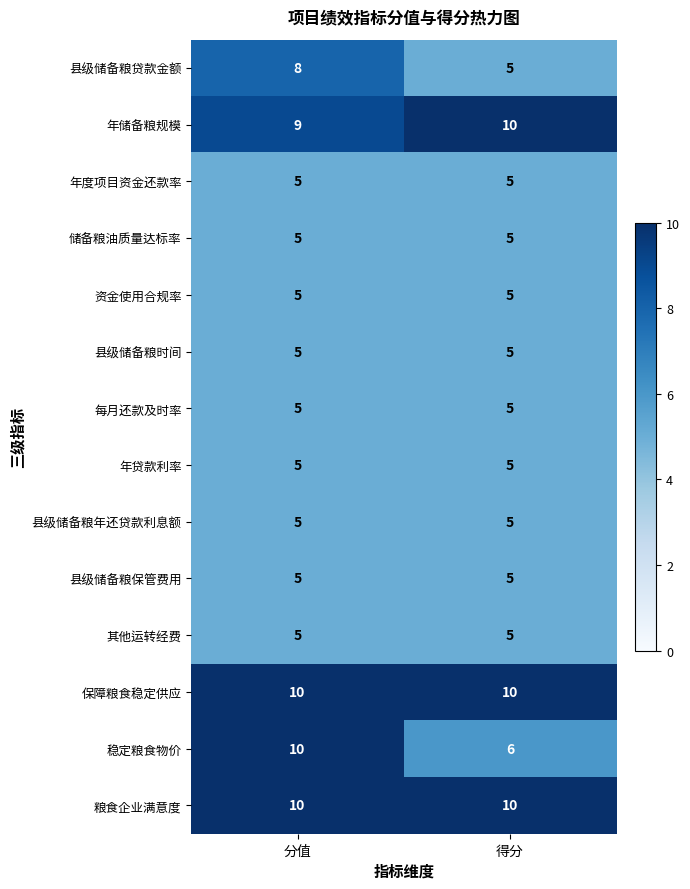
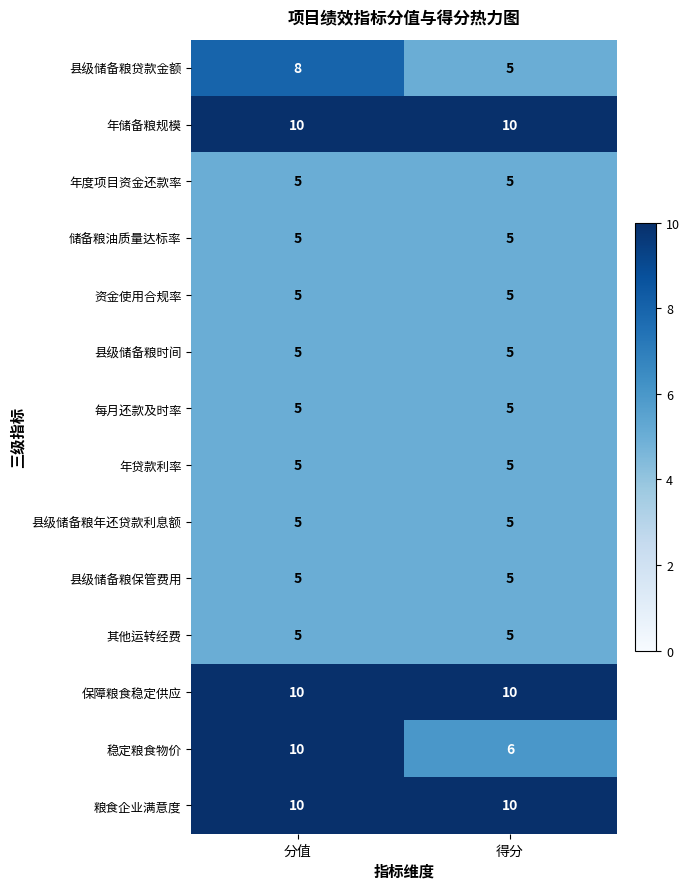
年储备粮规模, 分值: 9 -> 10
